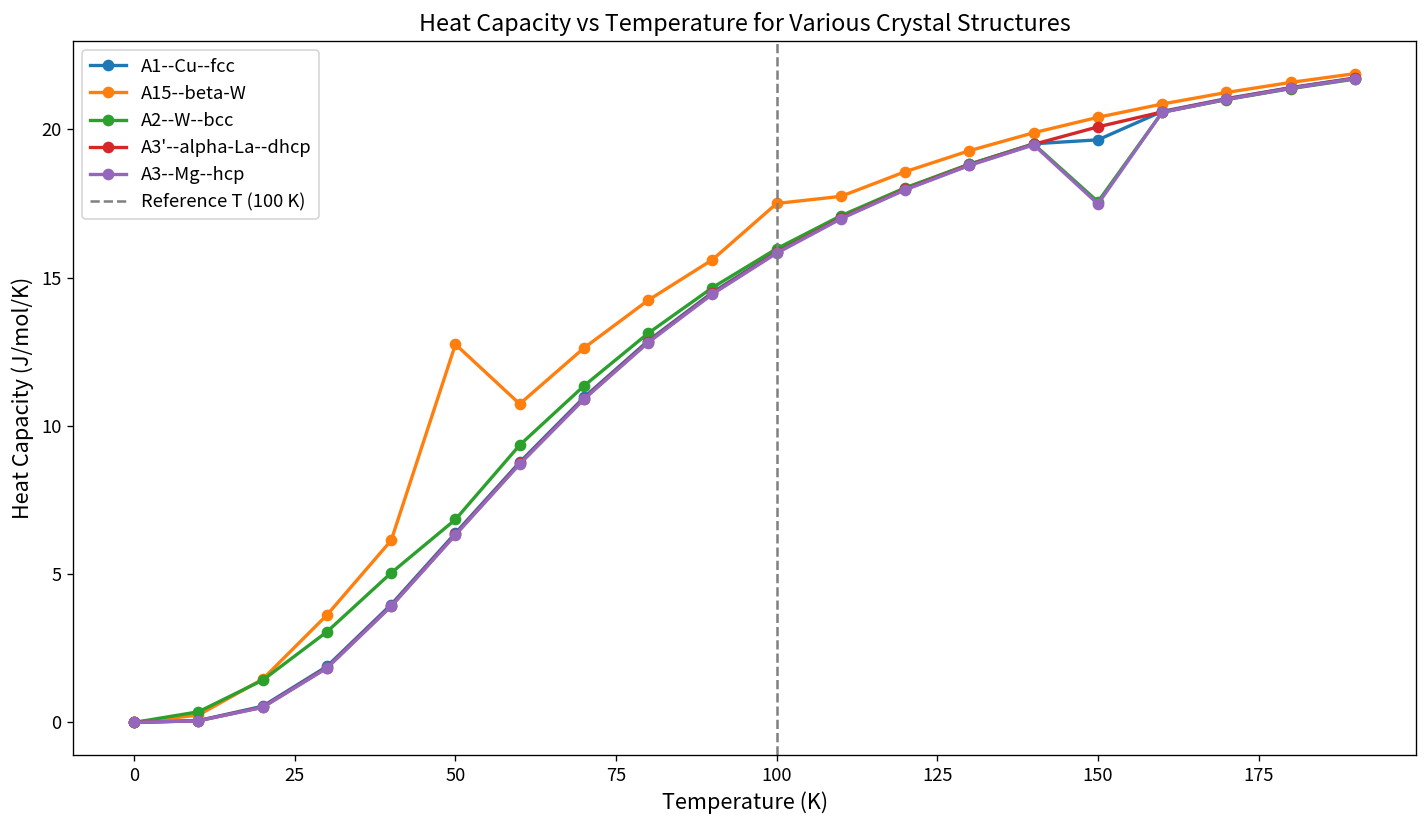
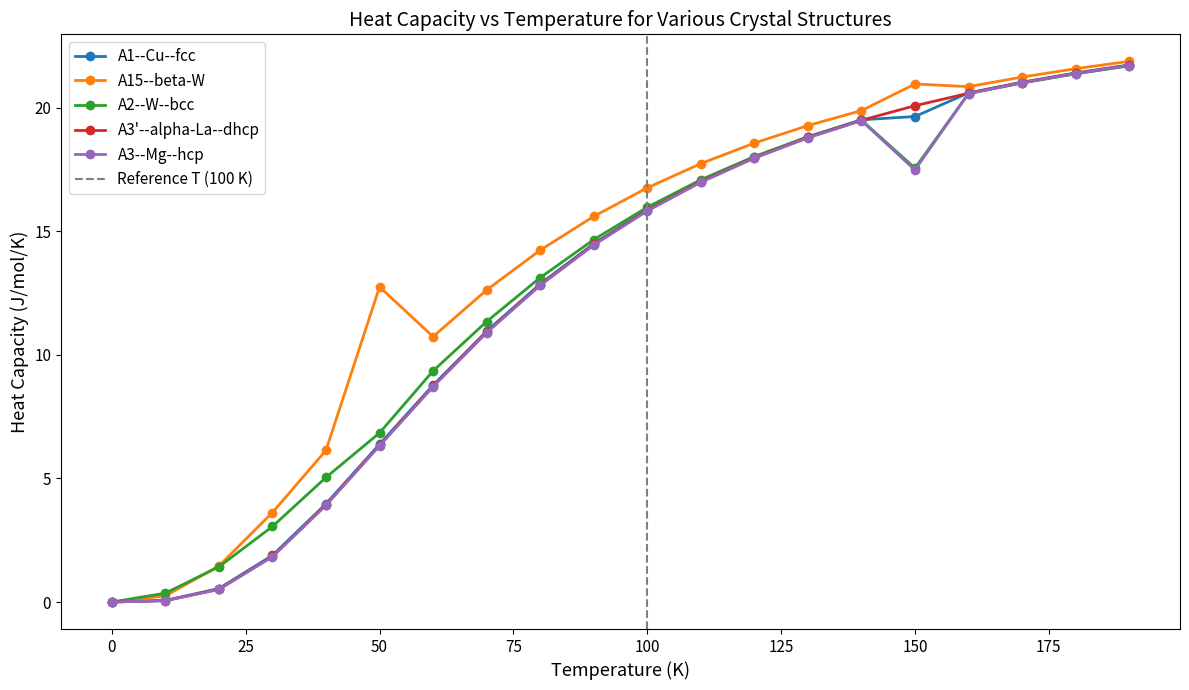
A15--beta-W, 100: 17.5 -> 16.8
A15--beta-W, 150: 20.4 -> 21.0
